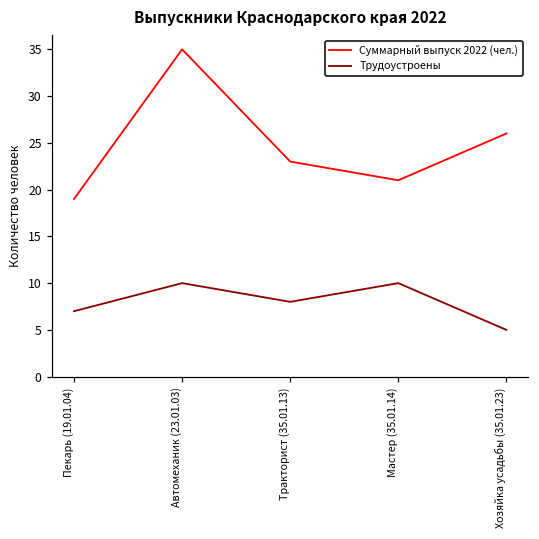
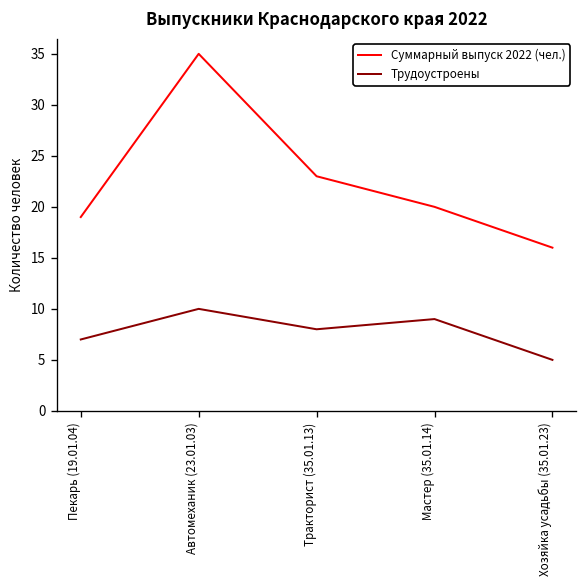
Суммарный выпуск 2022 (чел.), Мастер (35.01.14): 21 -> 20
Трудоустроены, Мастер (35.01.14): 10 -> 9
Суммарный выпуск 2022 (чел.), Хозяйка усадьбы (35.01.23): 26 -> 16
